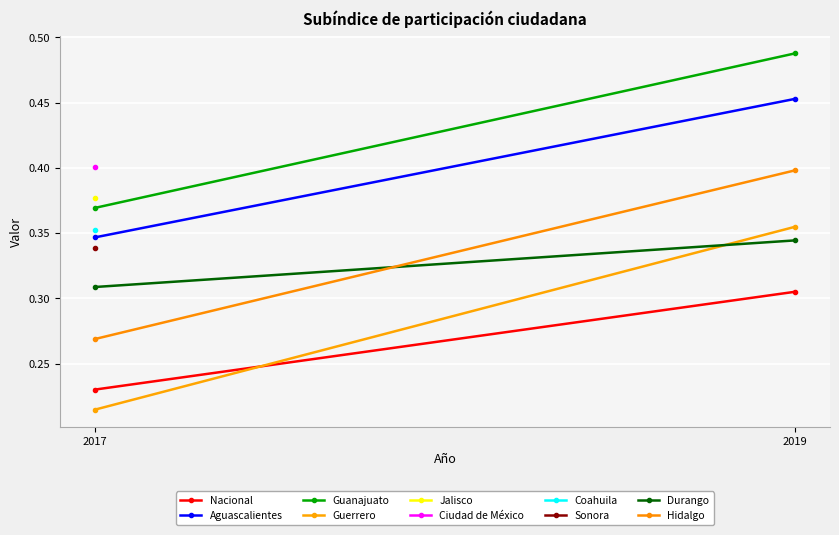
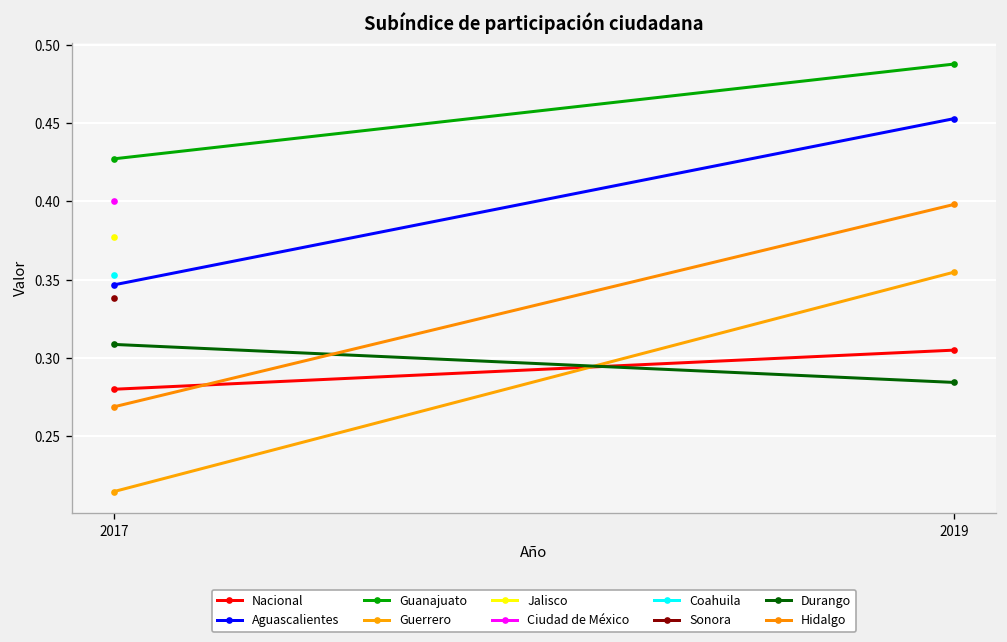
Nacional, 2017: 0.23 -> 0.28
Guanajuato, 2017: 0.369 -> 0.427
Durango, 2019: 0.344 -> 0.284
